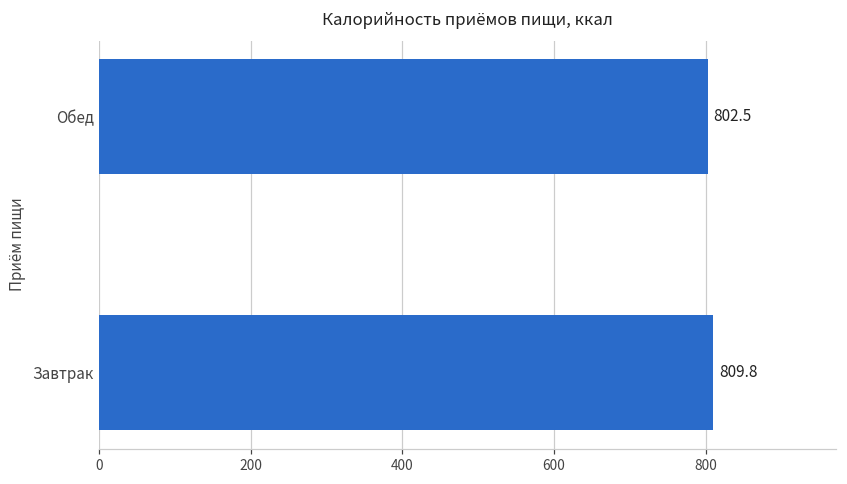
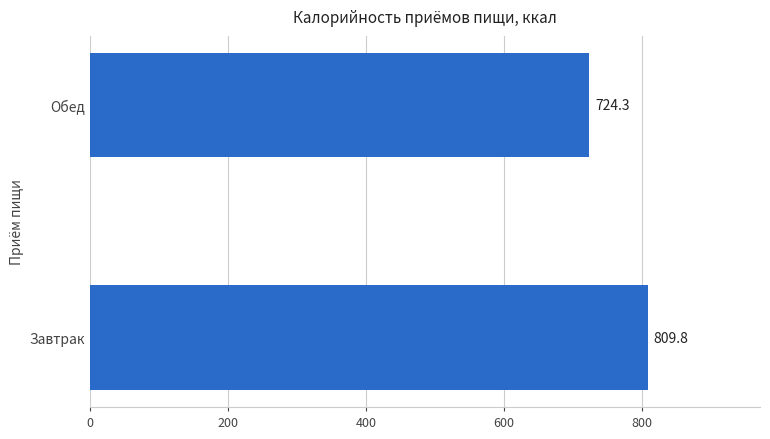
Обед: 802.5 -> 724.3
